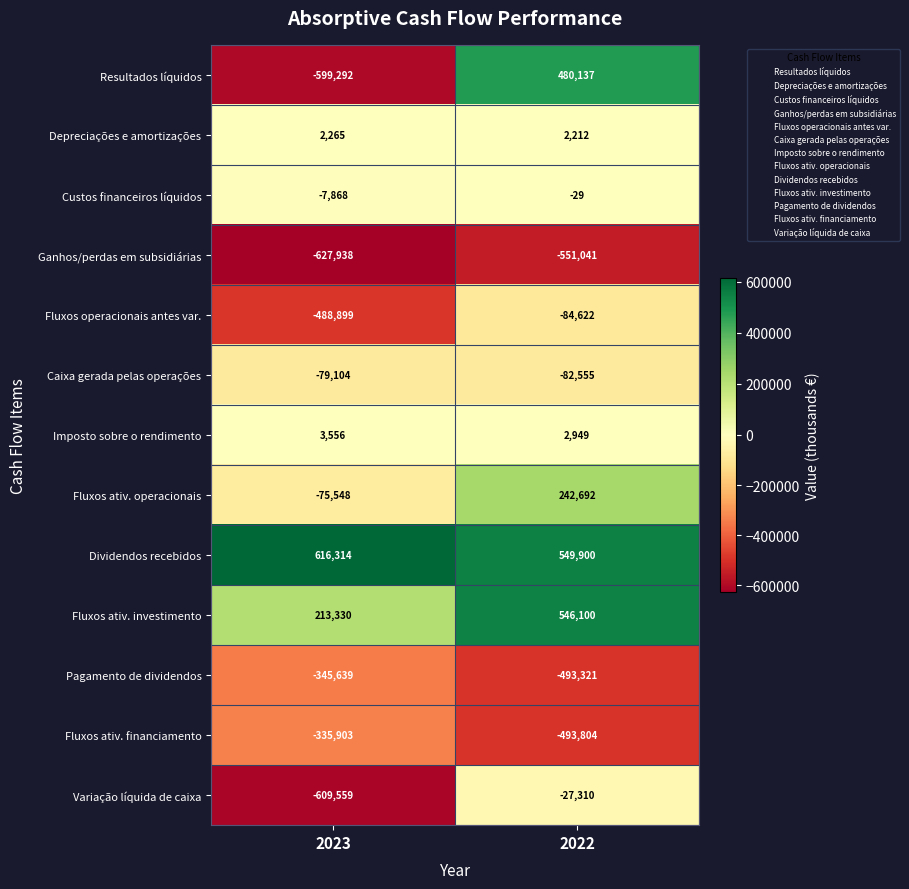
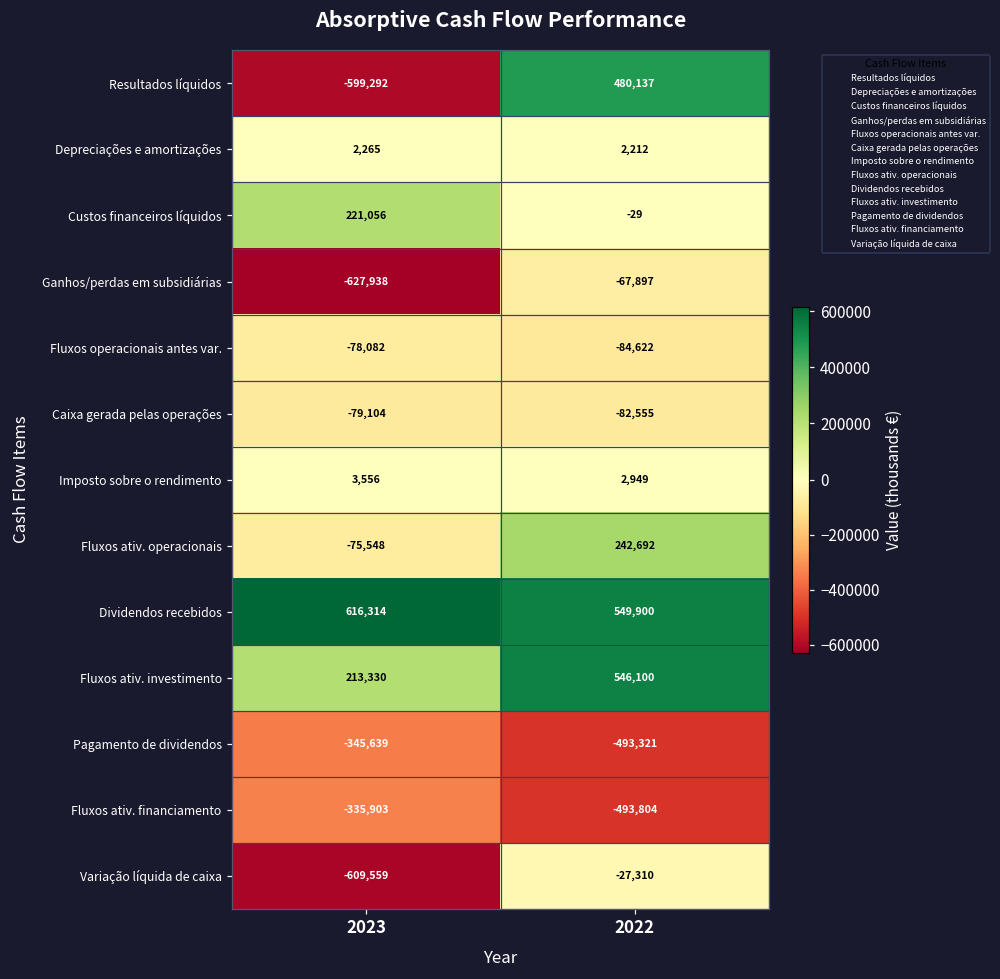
Custos financeiros líquidos, 2023: -7,868 -> 221,056
Ganhos/perdas em subsidiárias, 2022: -551,041 -> -67,897
Fluxos operacionais antes var., 2023: -488,899 -> -78,082
